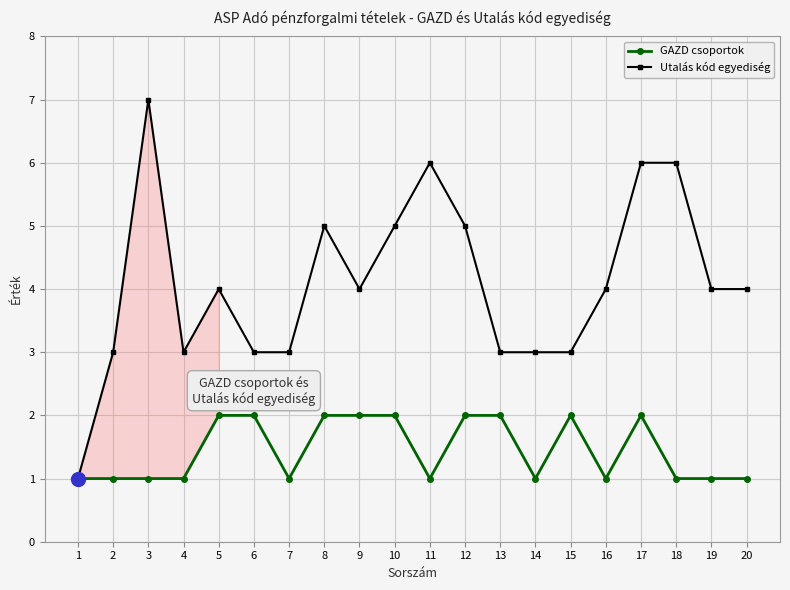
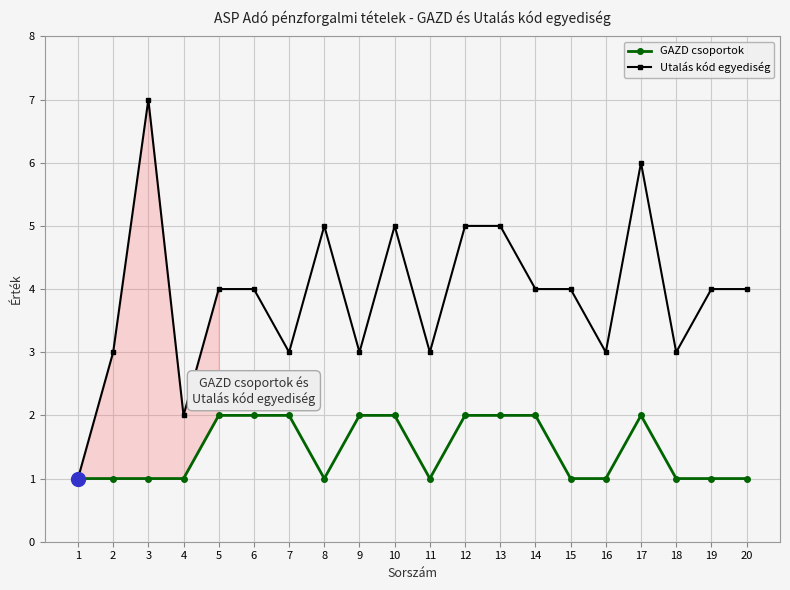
Utalás kód egyediség, 4: 3 -> 2
Utalás kód egyediség, 6: 3 -> 4
GAZD csoportok, 7: 1 -> 2
GAZD csoportok, 8: 2 -> 1
Utalás kód egyediség, 9: 4 -> 3
Utalás kód egyediség, 11: 6 -> 3
Utalás kód egyediség, 13: 3 -> 5
GAZD csoportok, 14: 1 -> 2
Utalás kód egyediség, 14: 3 -> 4
GAZD csoportok, 15: 2 -> 1
Utalás kód egyediség, 15: 3 -> 4
Utalás kód egyediség, 16: 4 -> 3
Utalás kód egyediség, 18: 6 -> 3
